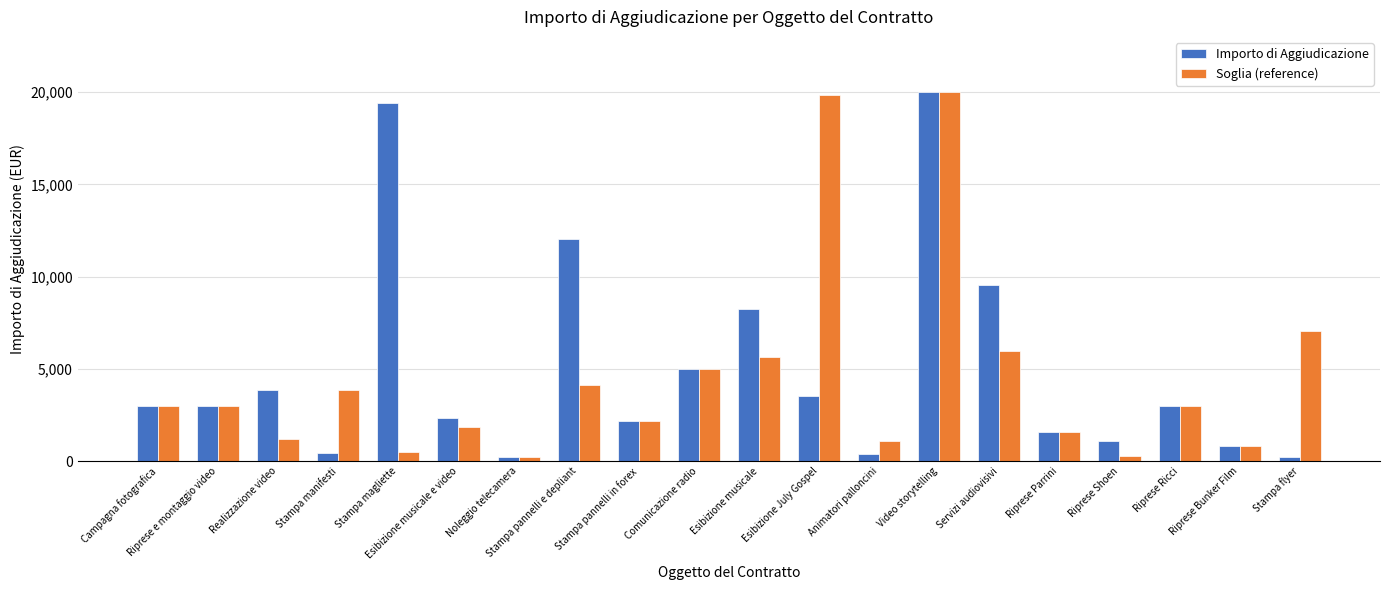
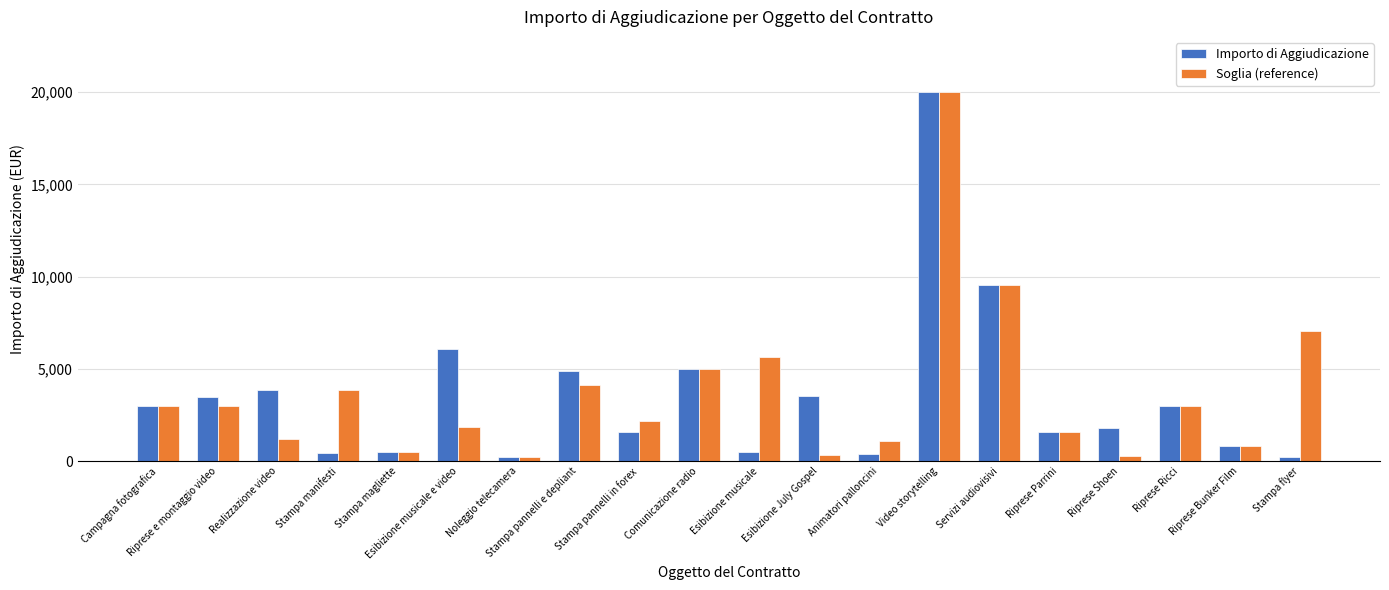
Importo di Aggiudicazione, Riprese e montaggio video: 3,000 -> 3,500
Importo di Aggiudicazione, Stampa magliette: 19,400 -> 500
Importo di Aggiudicazione, Esibizione musicale e video: 2,300 -> 6,100
Importo di Aggiudicazione, Stampa pannelli e depliant: 12,000 -> 4,900
Importo di Aggiudicazione, Stampa pannelli in forex: 2,200 -> 1,600
Importo di Aggiudicazione, Esibizione musicale: 8,300 -> 500
Soglia (reference), Esibizione July Gospel: 19,900 -> 300
Soglia (reference), Servizi audiovisivi: 6,000 -> 9,500
Importo di Aggiudicazione, Riprese Shoen: 1,100 -> 1,800
